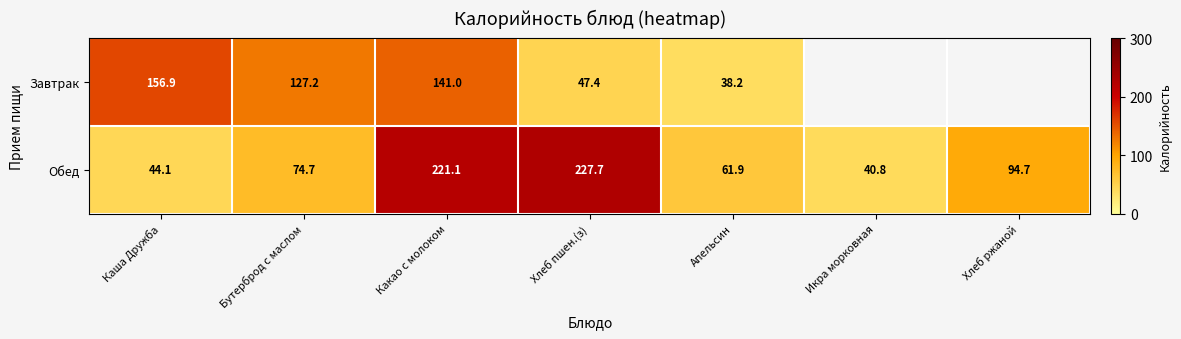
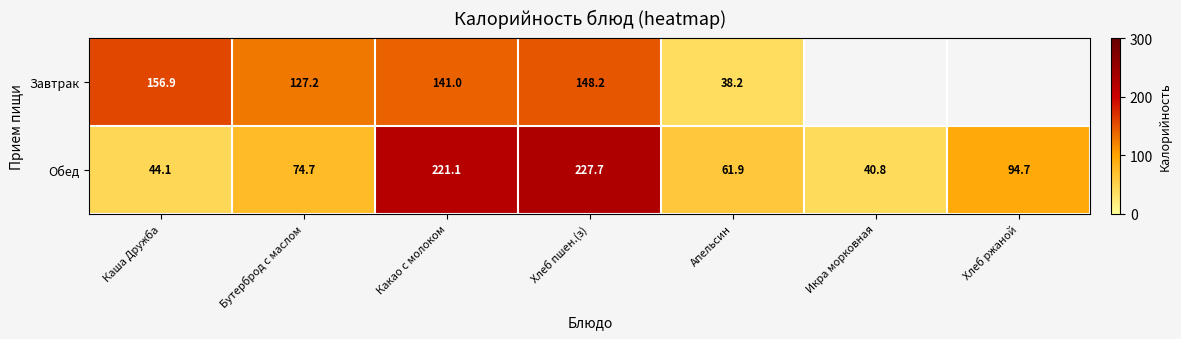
Завтрак, Хлеб пшен.(з): 47.4 -> 148.2
